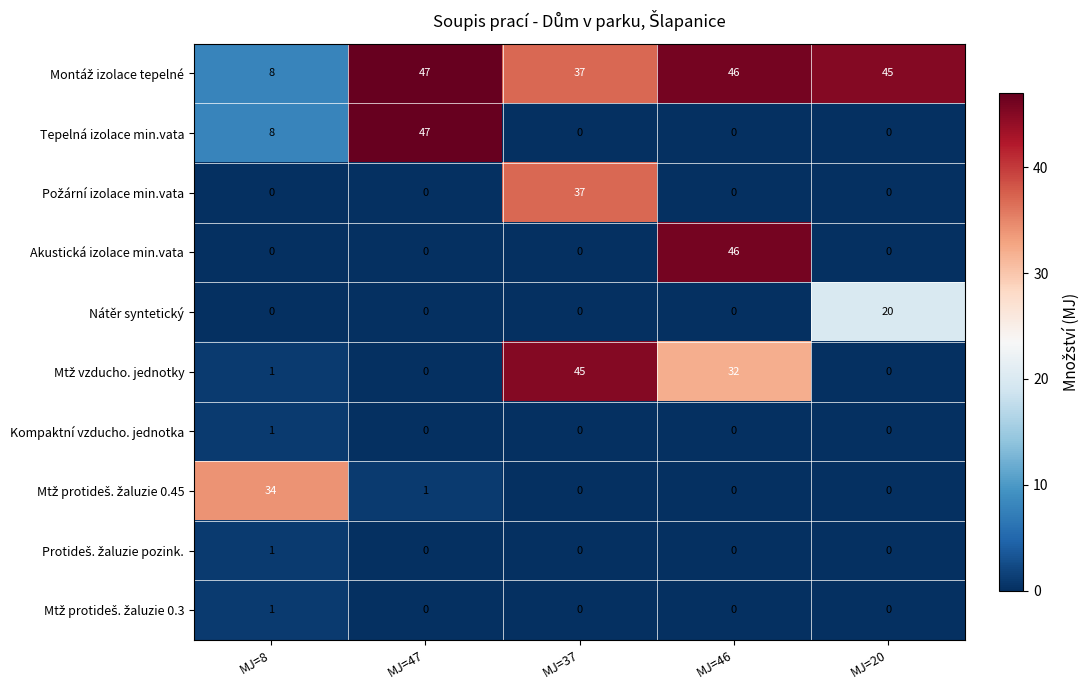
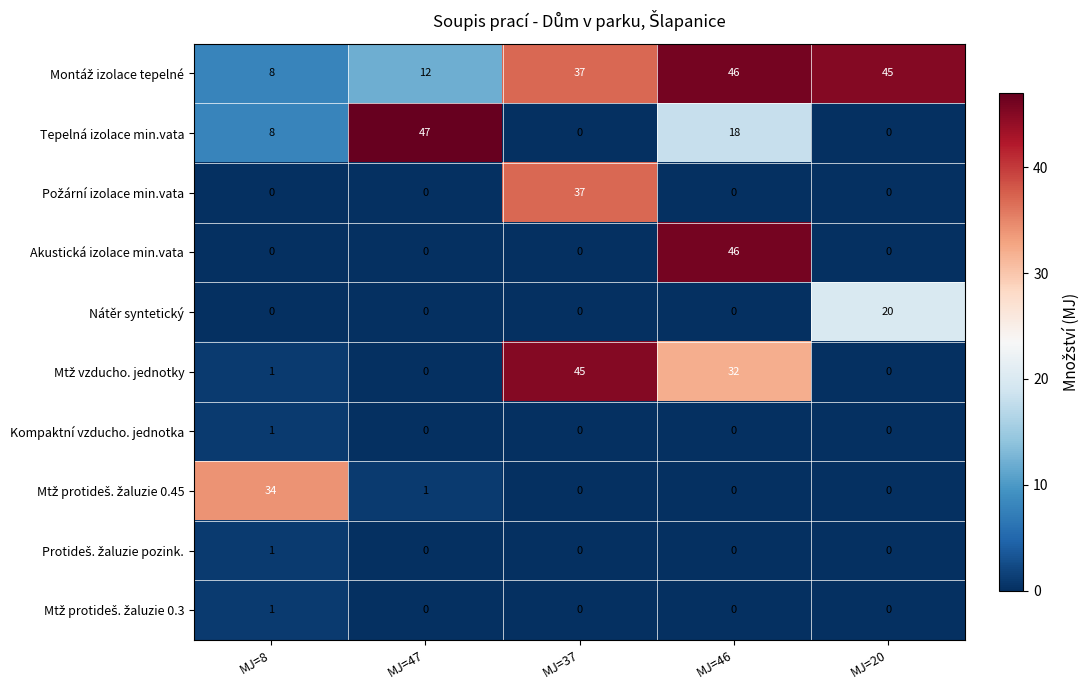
Montáž izolace tepelné, MJ=47: 47 -> 12
Tepelná izolace min.vata, MJ=46: 0 -> 18
